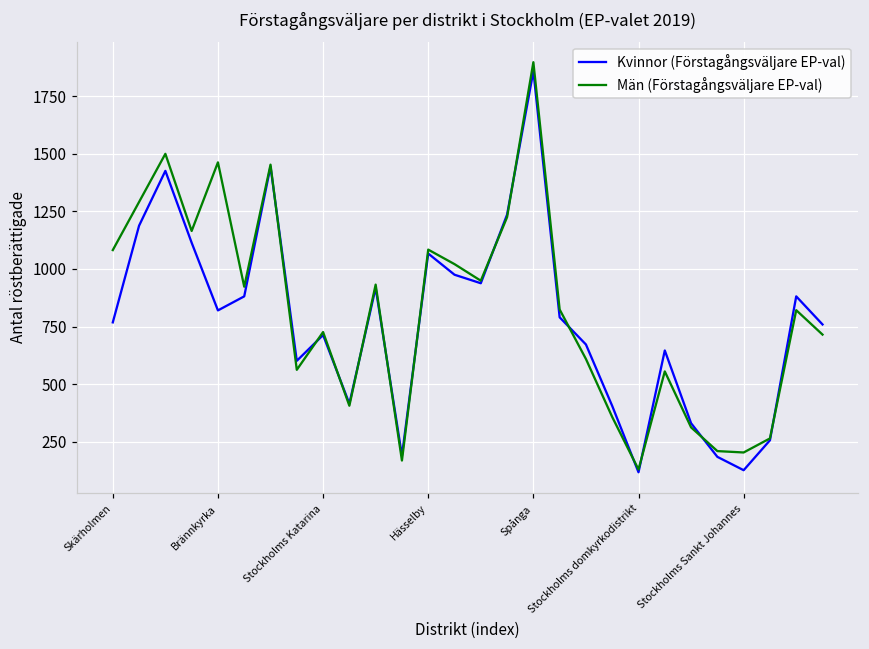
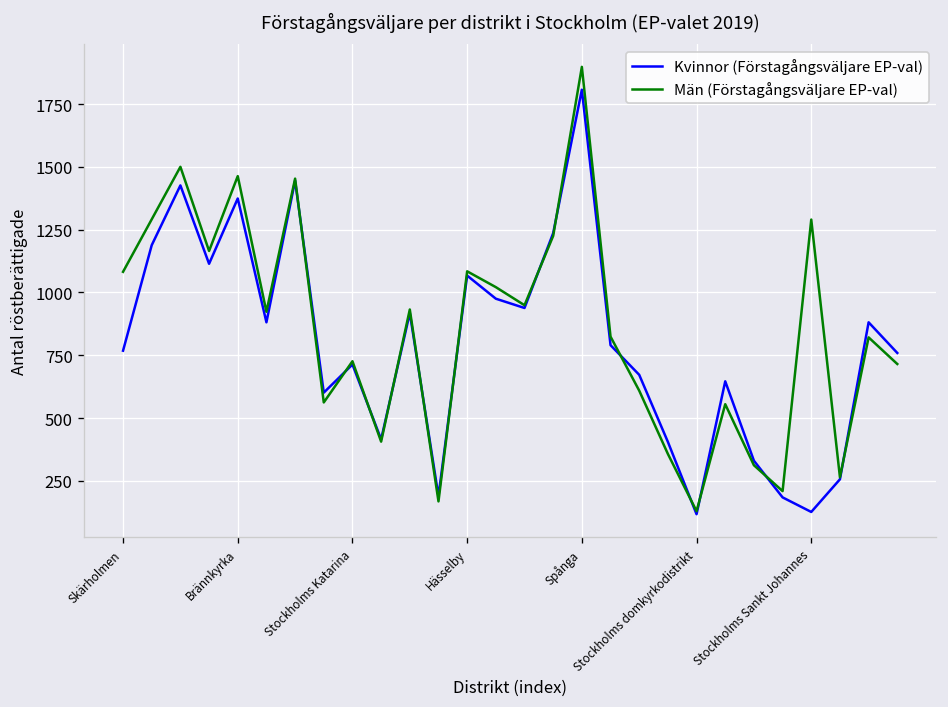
Kvinnor (Förstagångsväljare EP-val), Brännkyrka: 820 -> 1370
Kvinnor (Förstagångsväljare EP-val), Spånga: 1860 -> 1810
Män (Förstagångsväljare EP-val), Stockholms Sankt Johannes: 200 -> 1290
